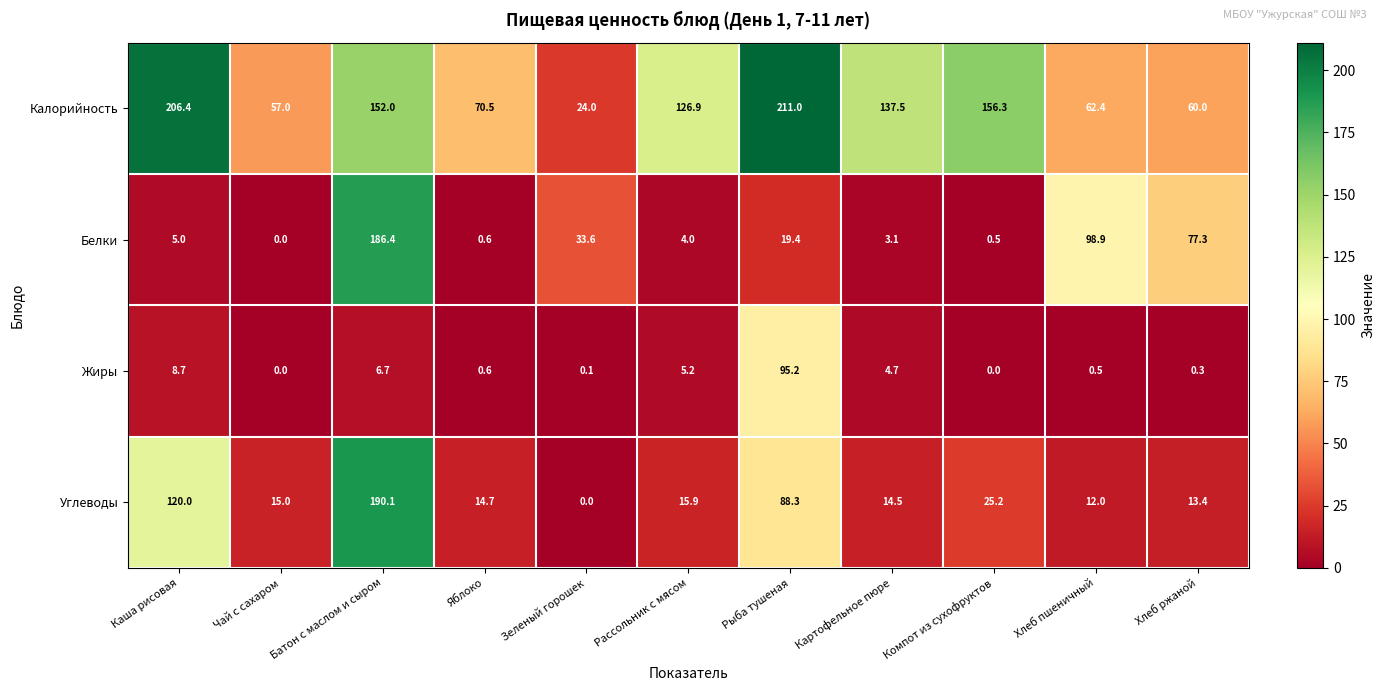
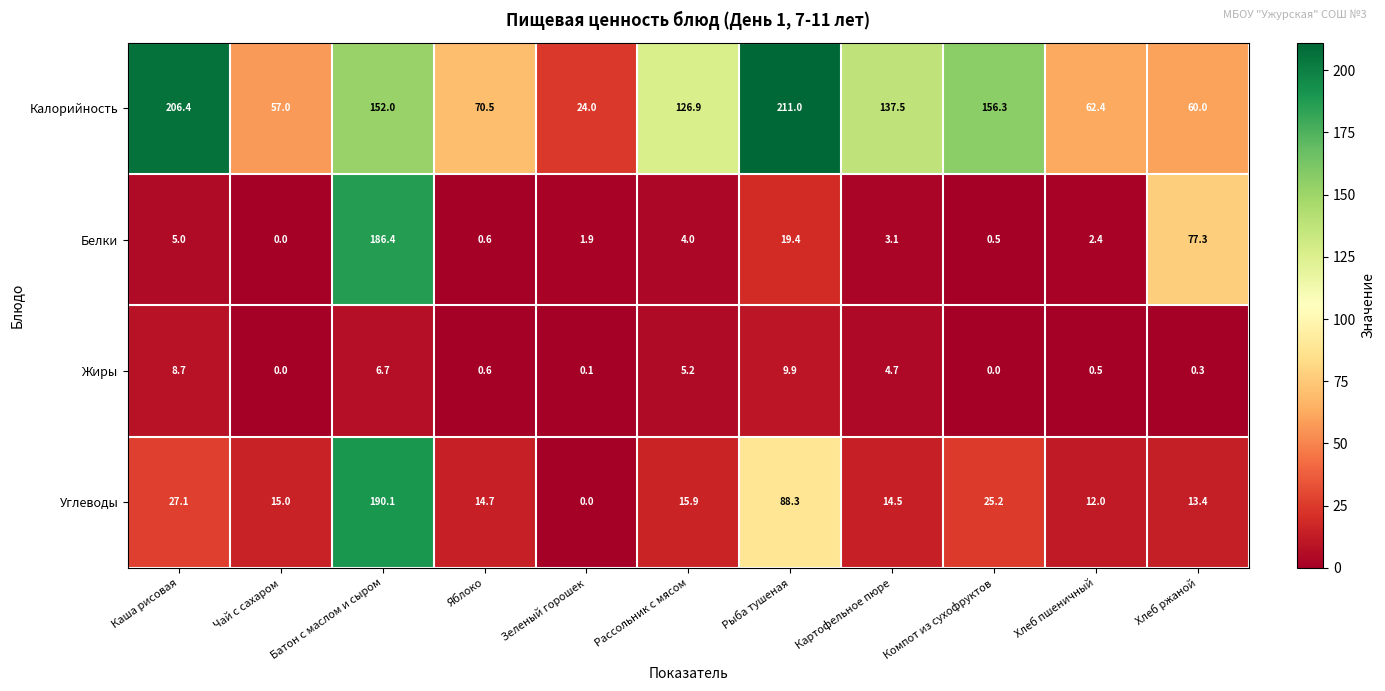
Белки, Зеленый горошек: 33.6 -> 1.9
Белки, Хлеб пшеничный: 98.9 -> 2.4
Жиры, Рыба тушеная: 95.2 -> 9.9
Углеводы, Каша рисовая: 120.0 -> 27.1
